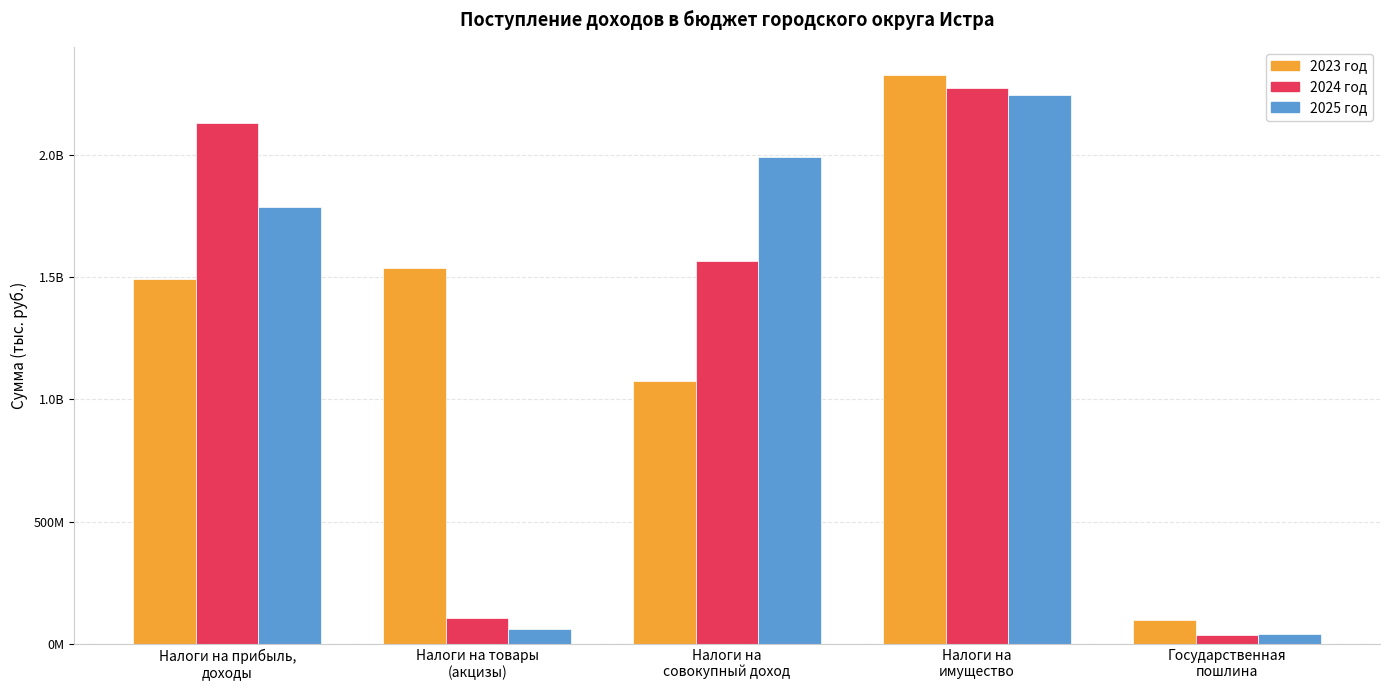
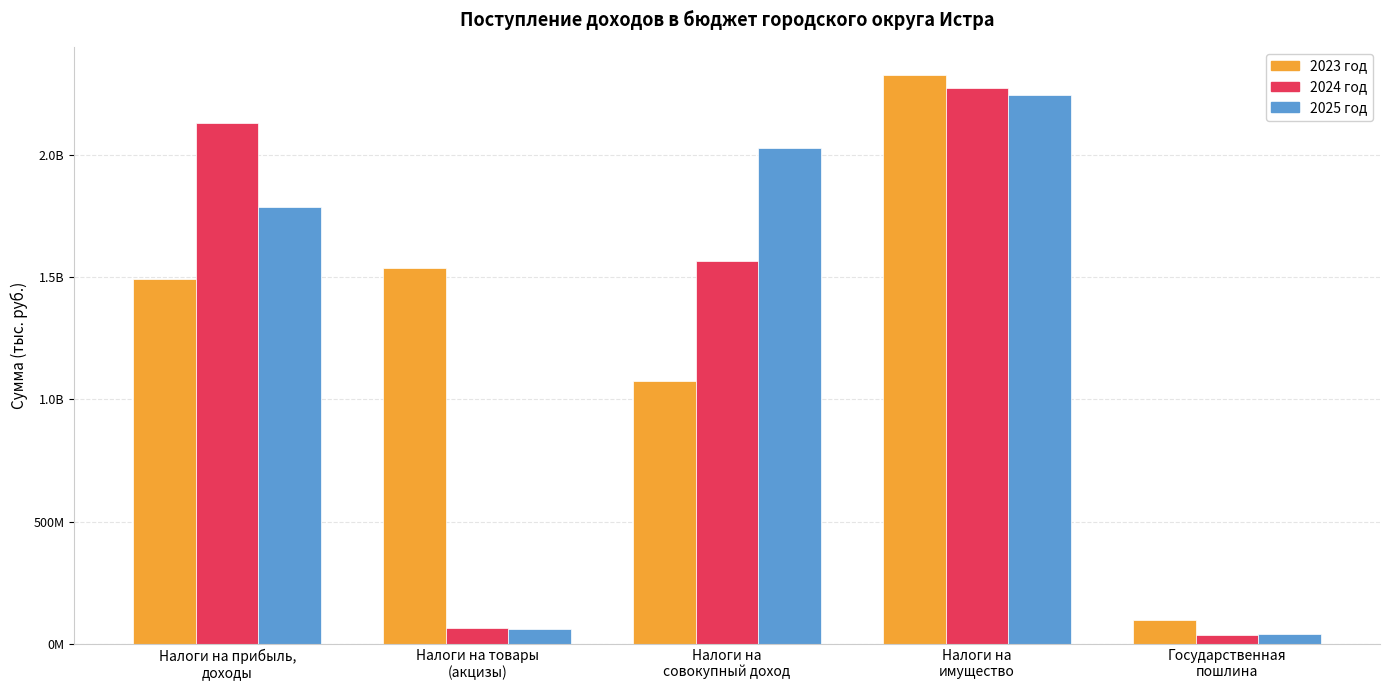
2024 год, Налоги на товары (акцизы): 110000000 -> 70000000
2025 год, Налоги на совокупный доход: 1990000000 -> 2030000000
